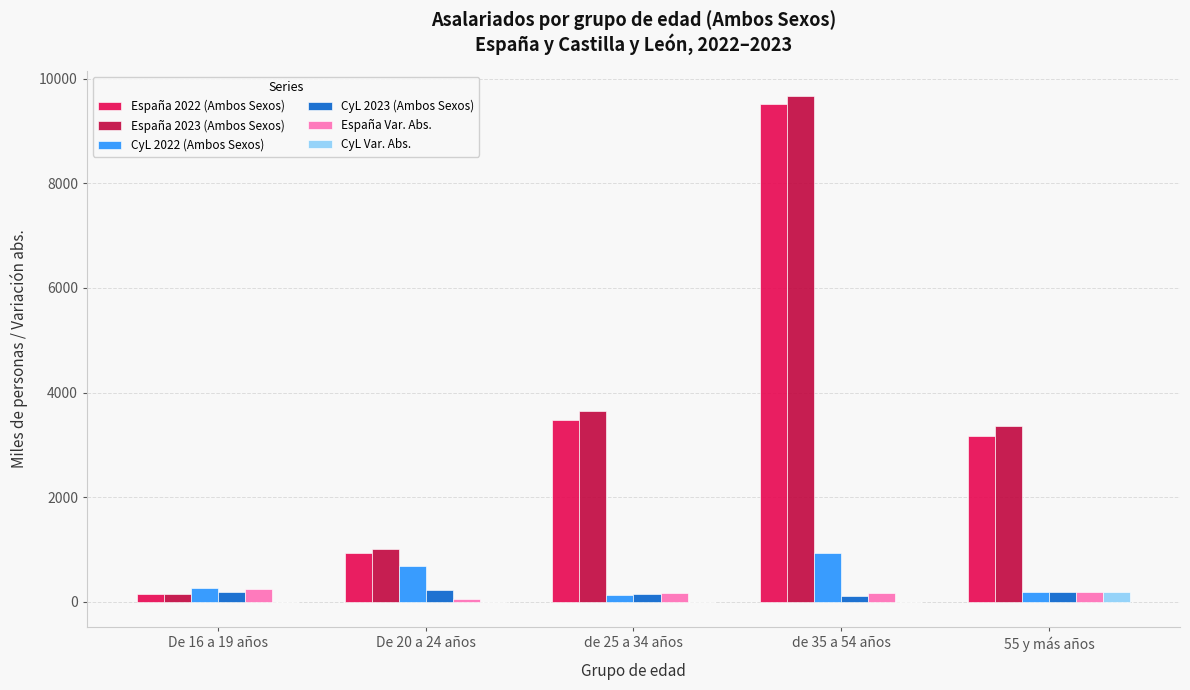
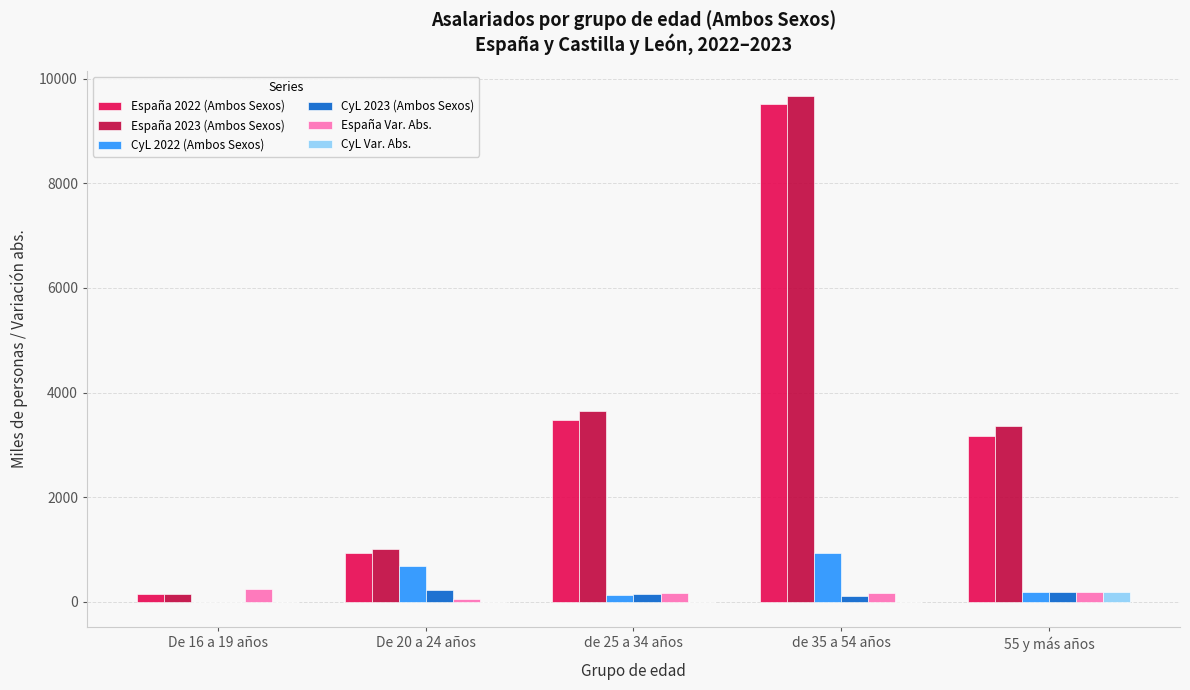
CyL 2022 (Ambos Sexos), De 16 a 19 años: 300 -> 0
CyL 2023 (Ambos Sexos), De 16 a 19 años: 200 -> 0
